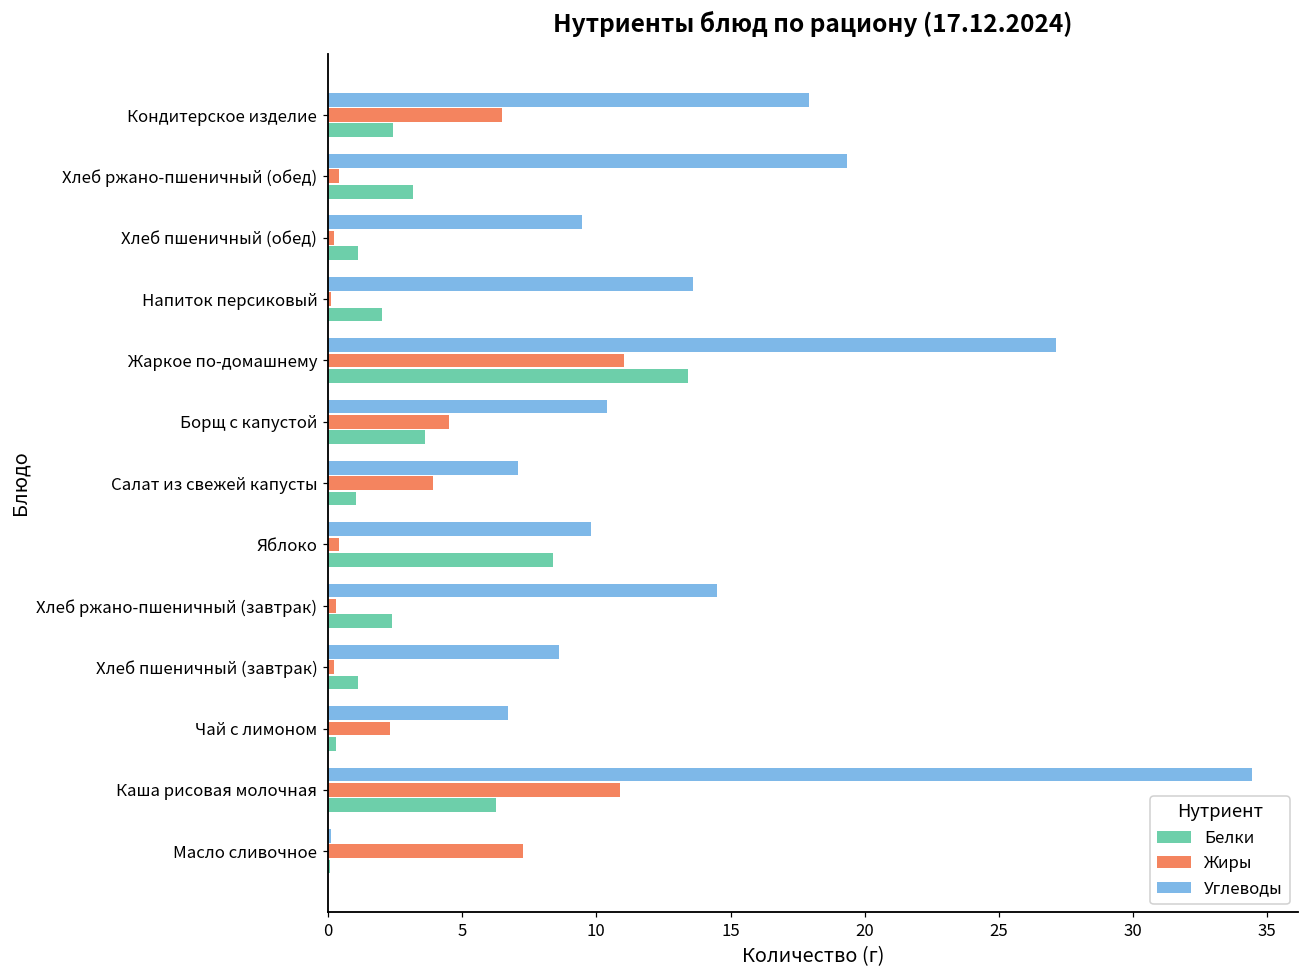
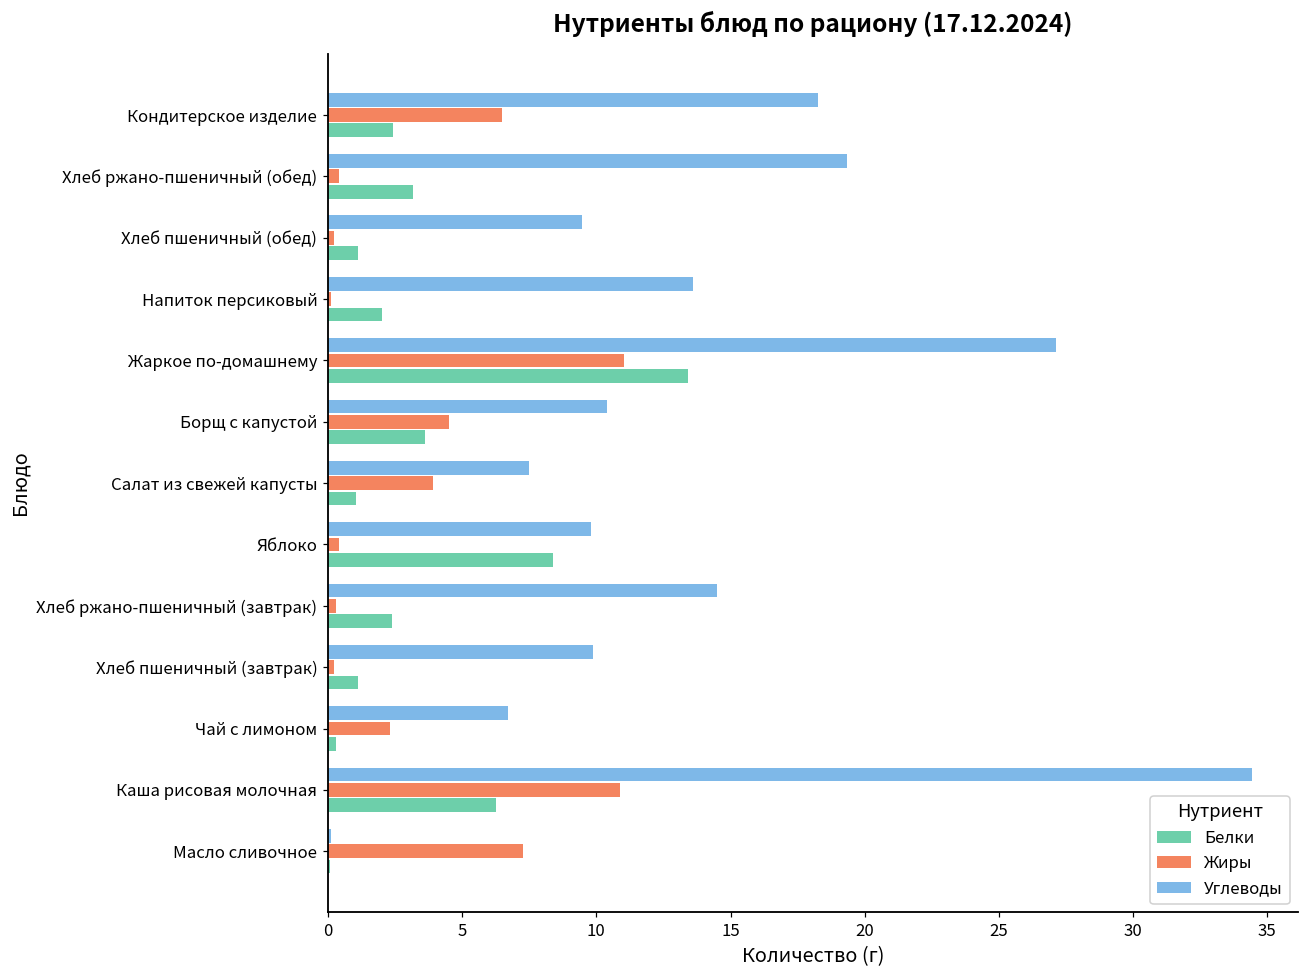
Углеводы, Кондитерское изделие: 17.9 -> 18.3
Углеводы, Салат из свежей капусты: 7.1 -> 7.5
Углеводы, Хлеб пшеничный (завтрак): 8.6 -> 9.9
